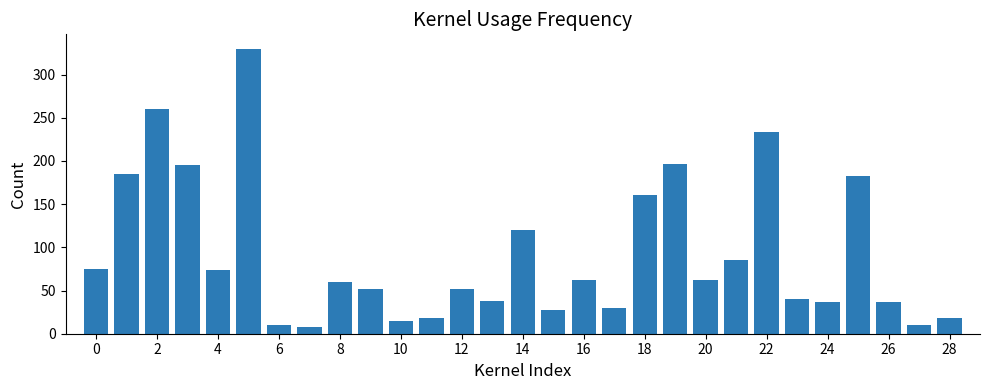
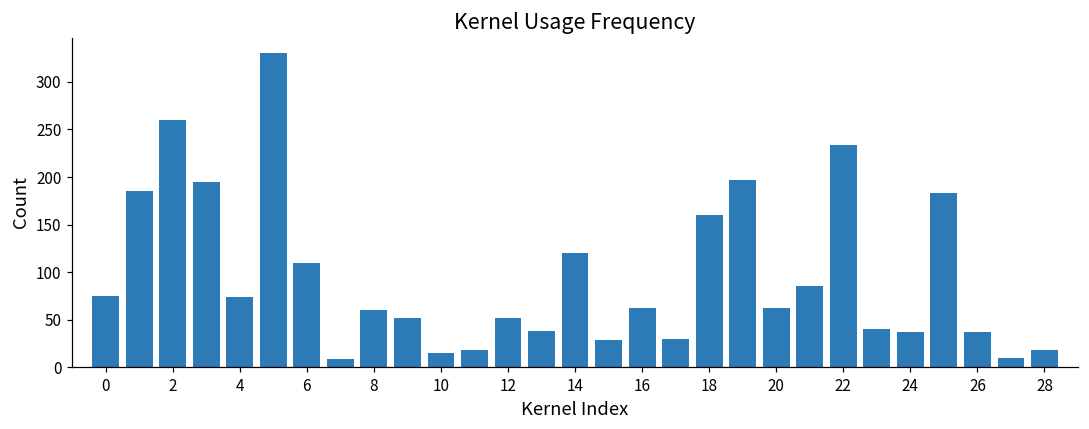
6: 10 -> 110
